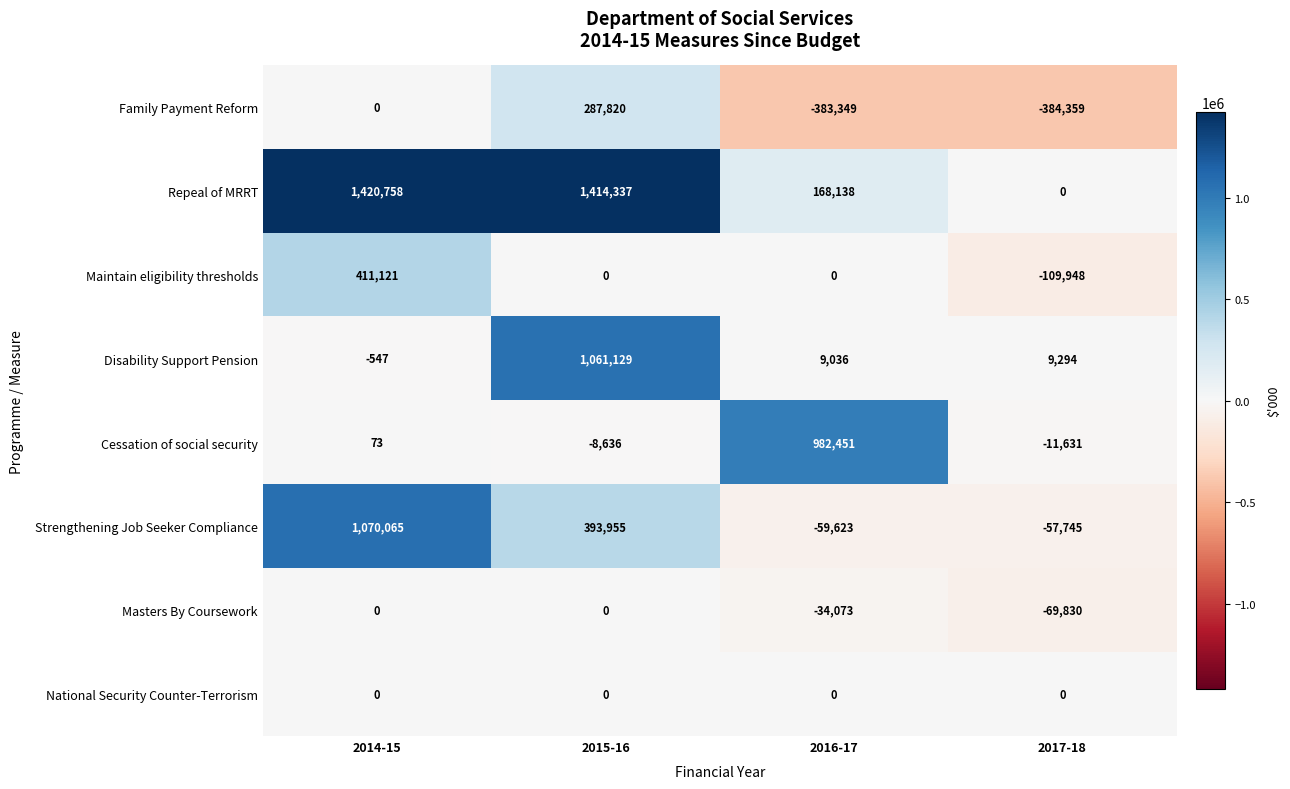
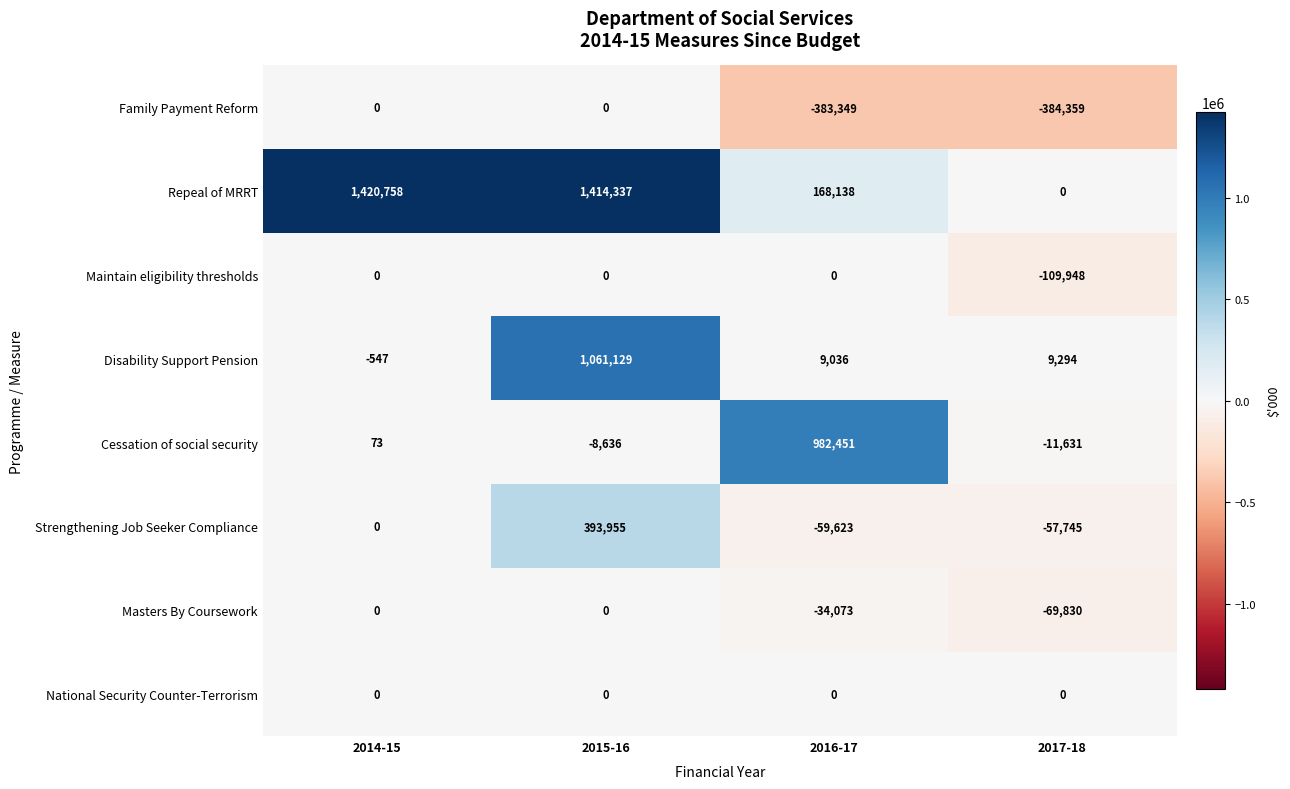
Family Payment Reform, 2015-16: 287,820 -> 0
Maintain eligibility thresholds, 2014-15: 411,121 -> 0
Strengthening Job Seeker Compliance, 2014-15: 1,070,065 -> 0
